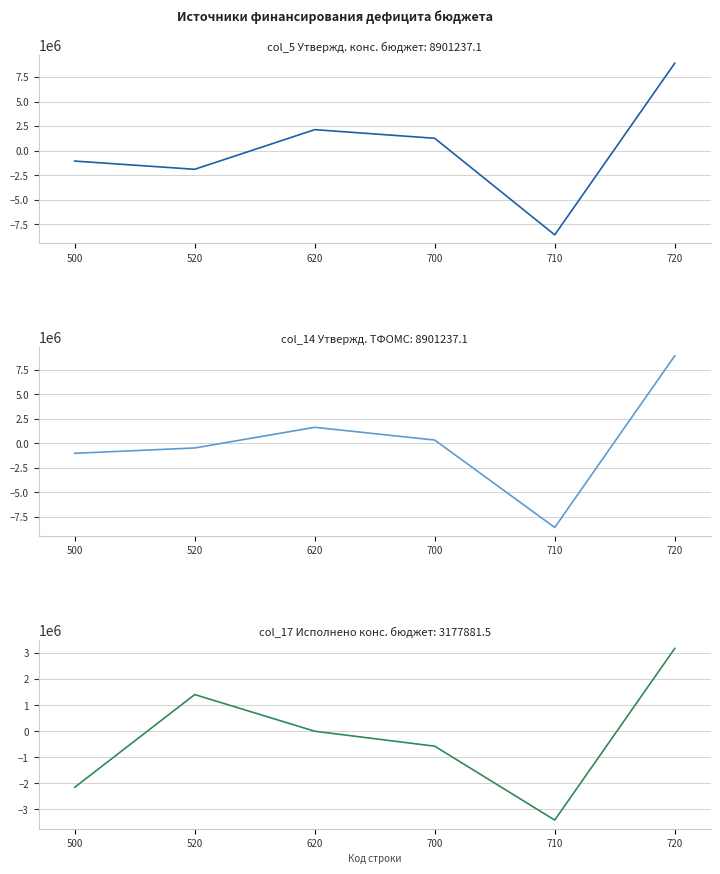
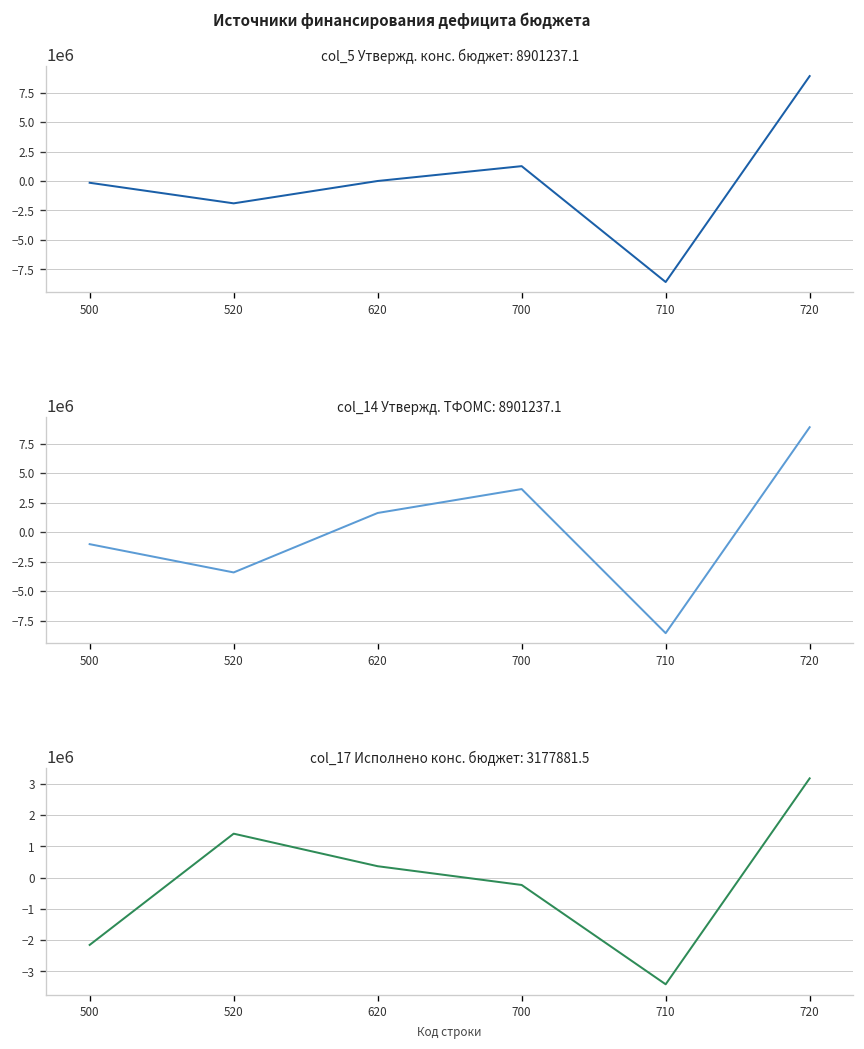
col_5 Утвержд. конс. бюджет: 8901237.1, 500: -1000000 -> 0
col_5 Утвержд. конс. бюджет: 8901237.1, 620: 2000000 -> 0
col_14 Утвержд. ТФОМС: 8901237.1, 520: 0 -> -3000000
col_14 Утвержд. ТФОМС: 8901237.1, 700: 0 -> 4000000
col_17 Исполнено конс. бюджет: 3177881.5, 620: 0 -> 400000
col_17 Исполнено конс. бюджет: 3177881.5, 700: -600000 -> -200000
